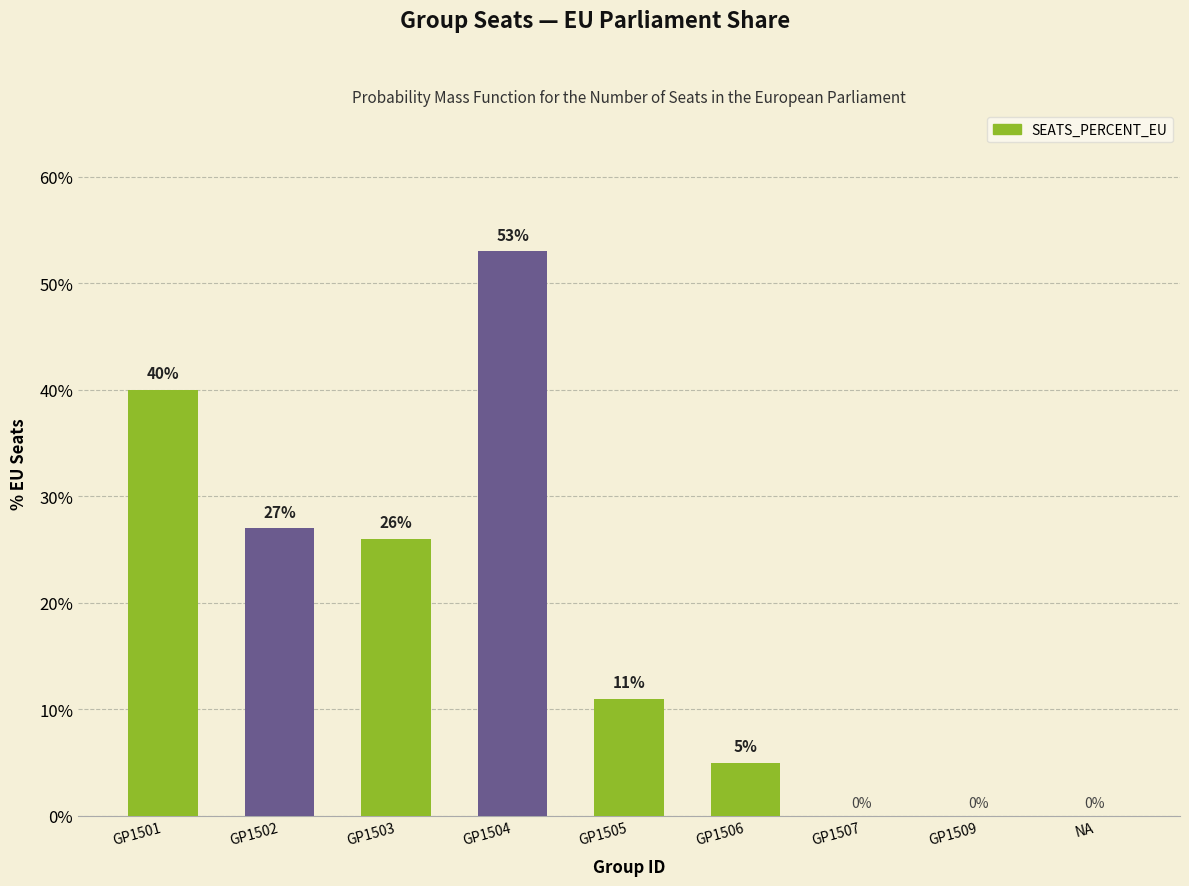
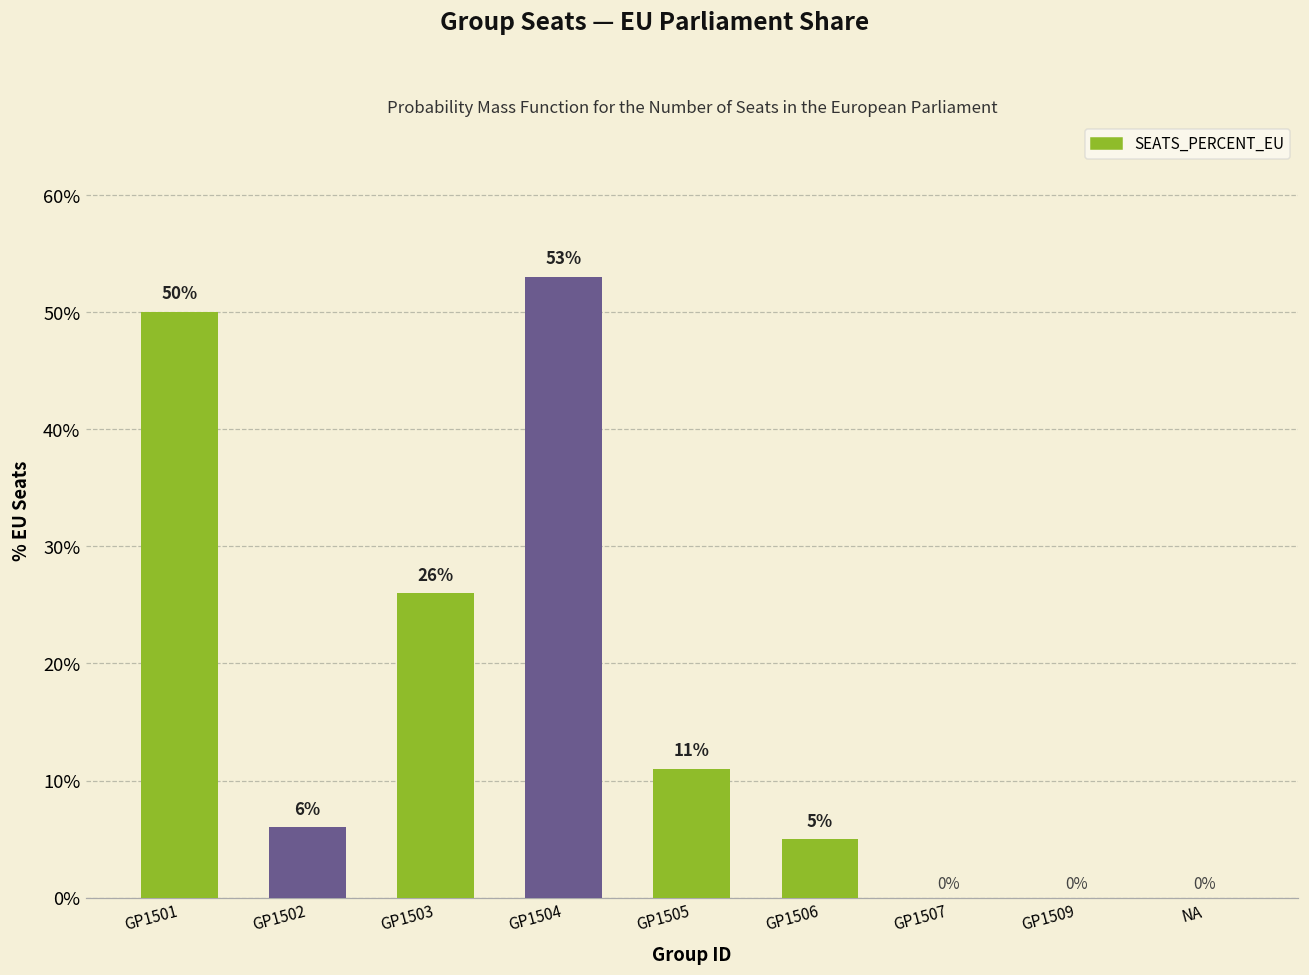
GP1501: 40% -> 50%
GP1502: 27% -> 6%
